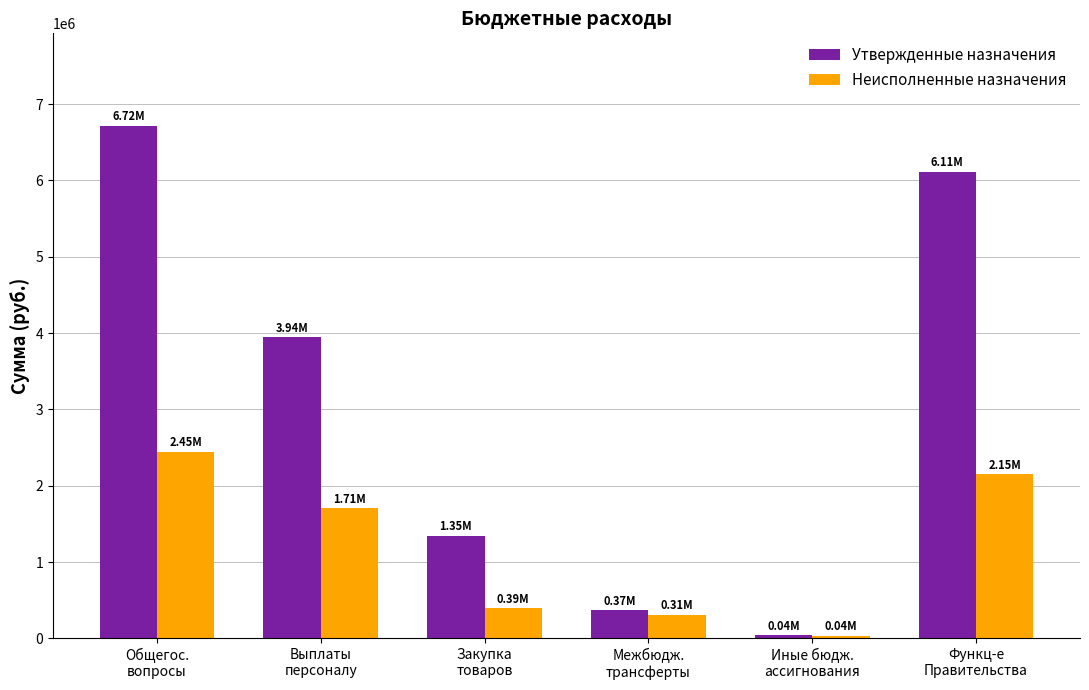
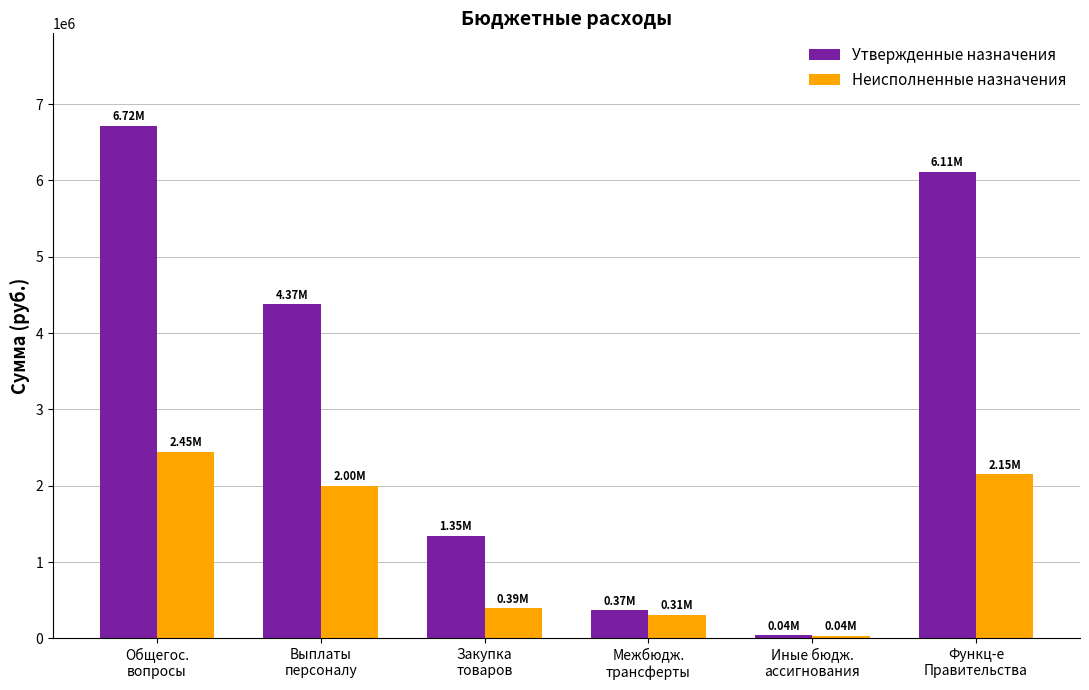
Утвержденные назначения, Выплаты персоналу: 3.94M -> 4.37M
Неисполненные назначения, Выплаты персоналу: 1.71M -> 2.00M
